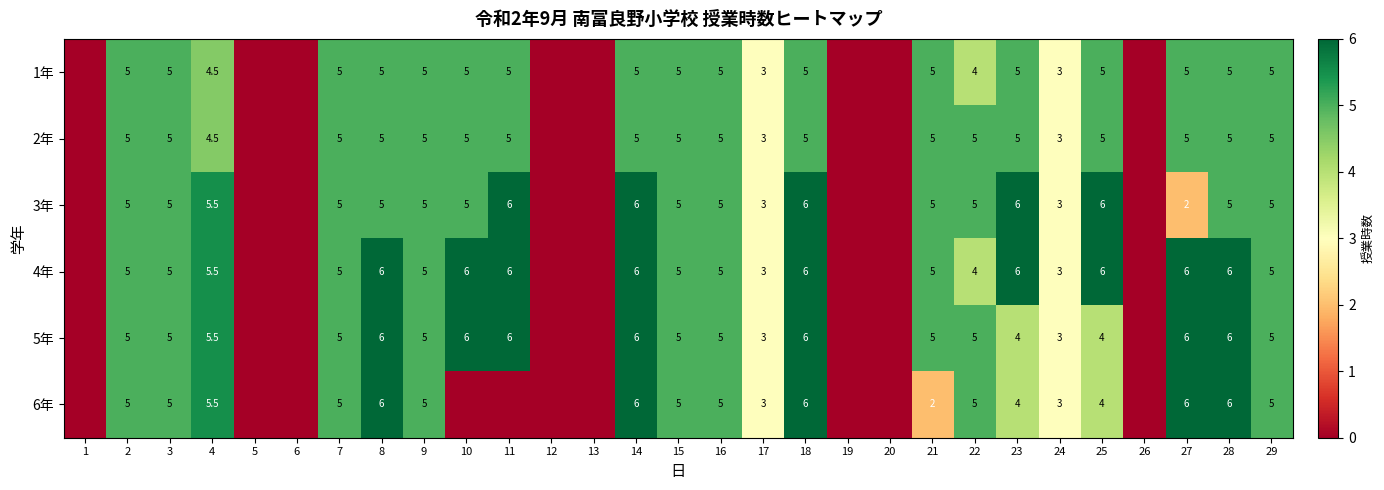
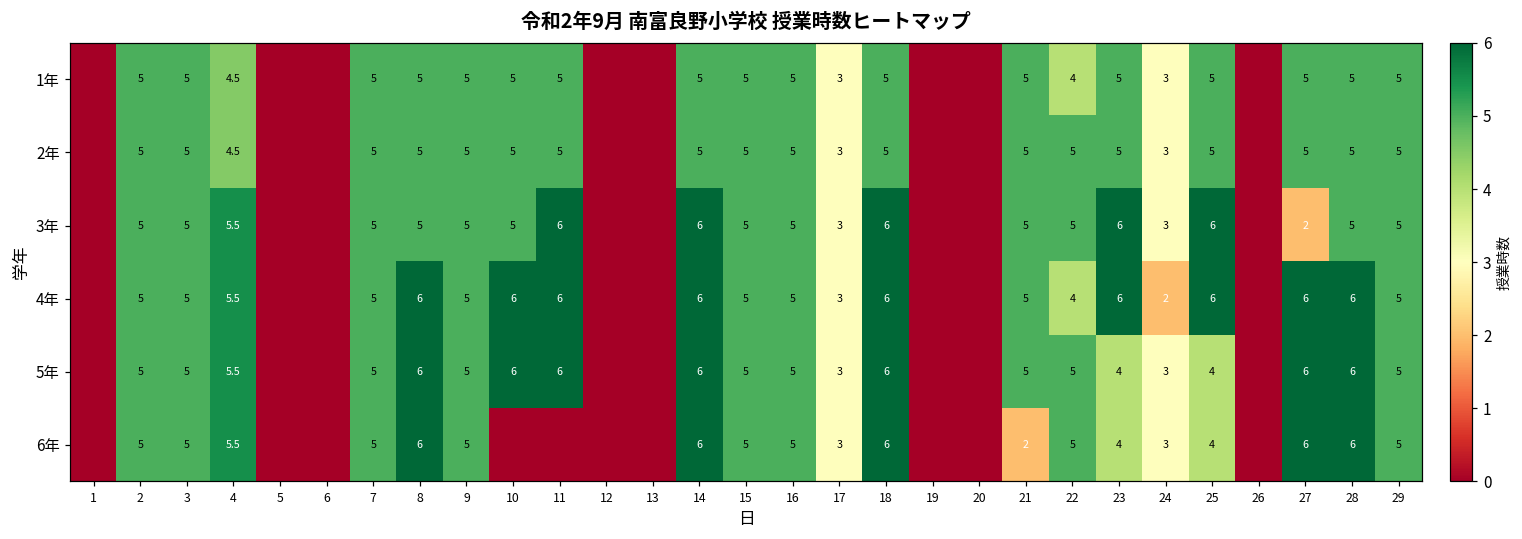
4年, 24: 3 -> 2
